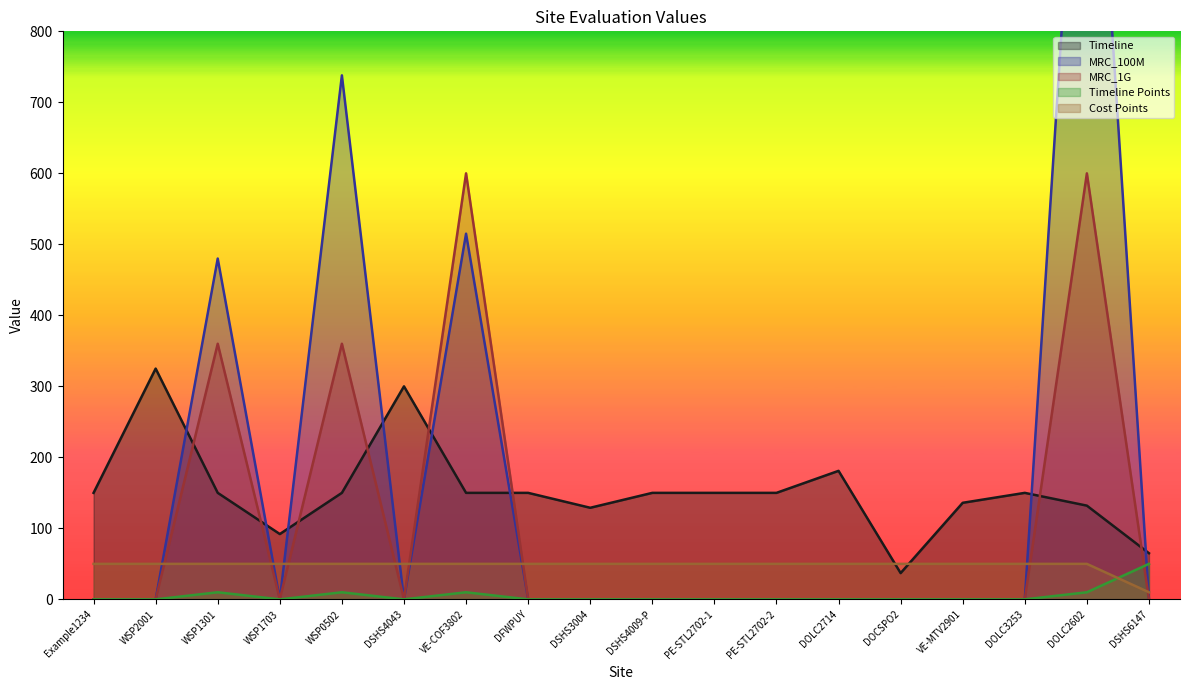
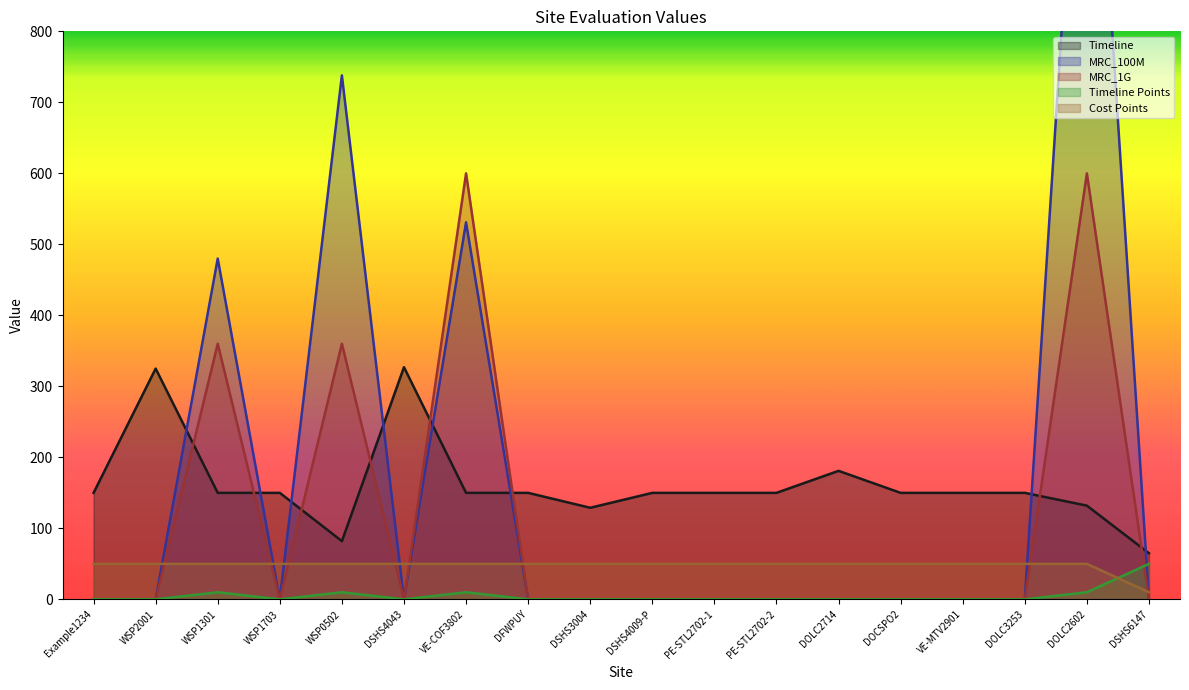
Timeline, WSP1703: 90 -> 150
Timeline, WSP0502: 150 -> 80
Timeline, DSHS4043: 300 -> 330
MRC_100M, VE-COF3802: 520 -> 530
Timeline, DOCSPO2: 40 -> 150
Timeline, VE-MTV2901: 140 -> 150
